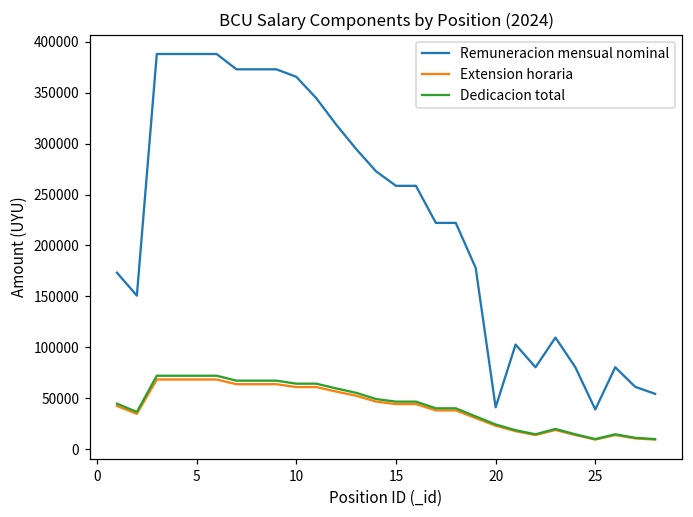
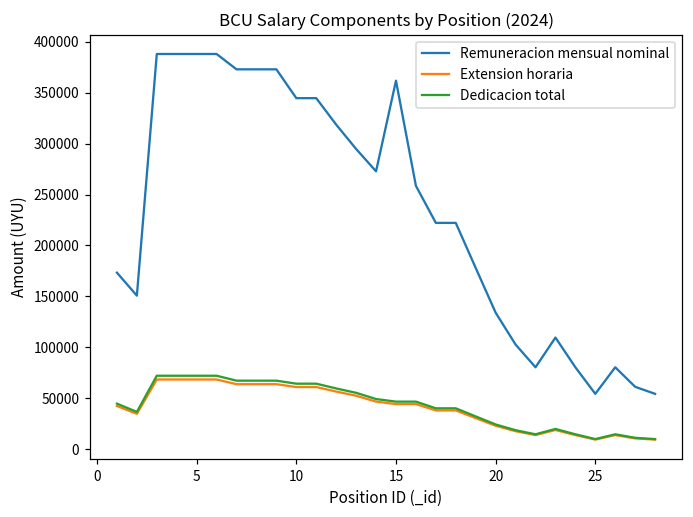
Remuneracion mensual nominal, 10: 370000 -> 340000
Remuneracion mensual nominal, 15: 260000 -> 360000
Remuneracion mensual nominal, 20: 40000 -> 130000
Remuneracion mensual nominal, 25: 40000 -> 50000
